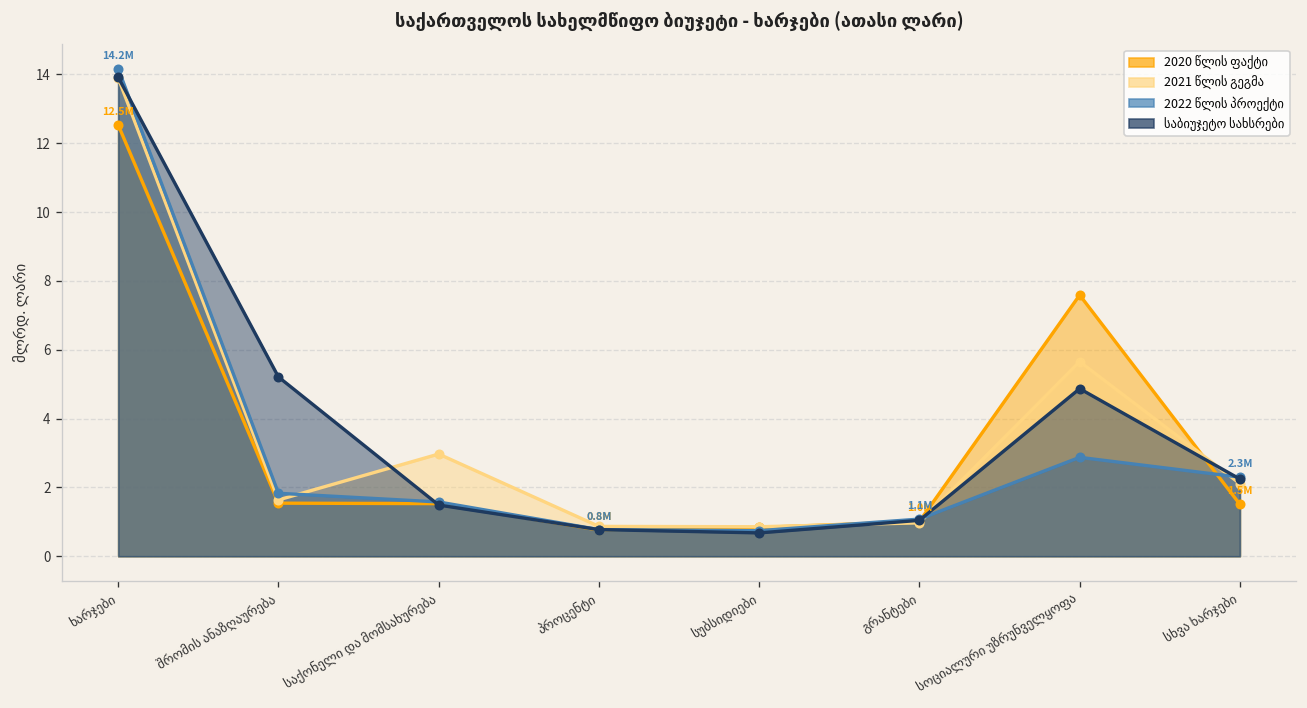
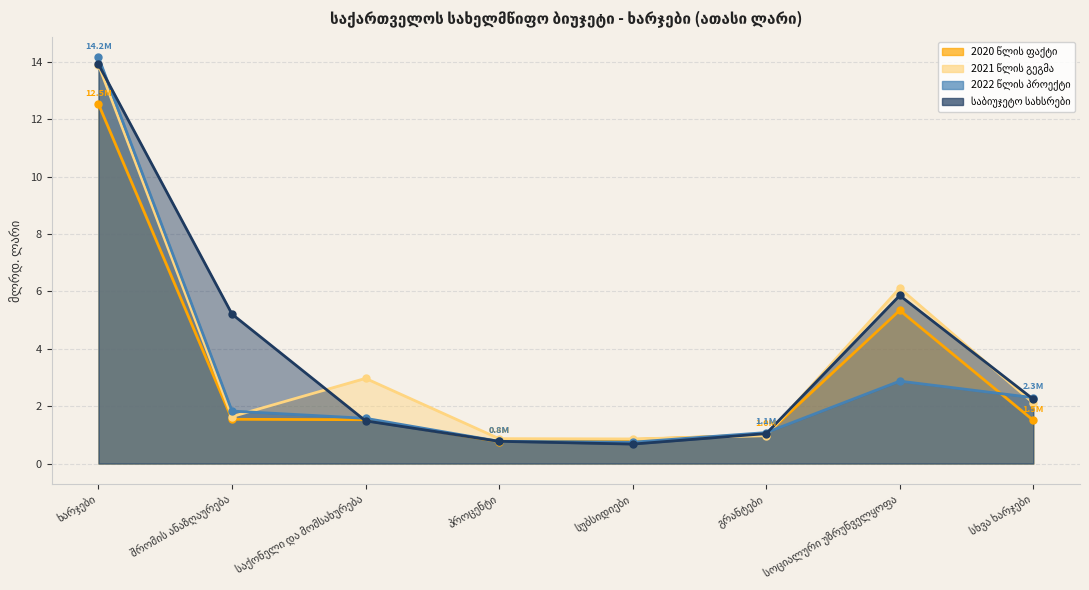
2020 წლის ფაქტი, სოციალური უზრუნველყოფა: 7.6 -> 5.3
2021 წლის გეგმა, სოციალური უზრუნველყოფა: 5.7 -> 6.1
საბიუჯეტო სახსრები, სოციალური უზრუნველყოფა: 4.9 -> 5.9
